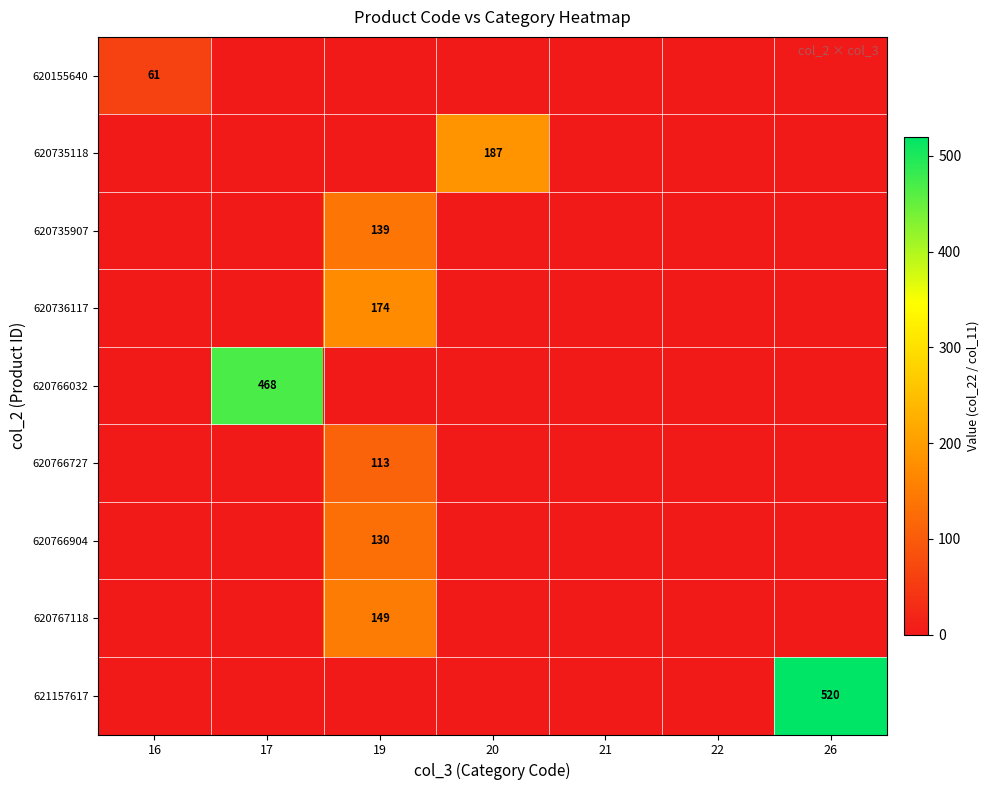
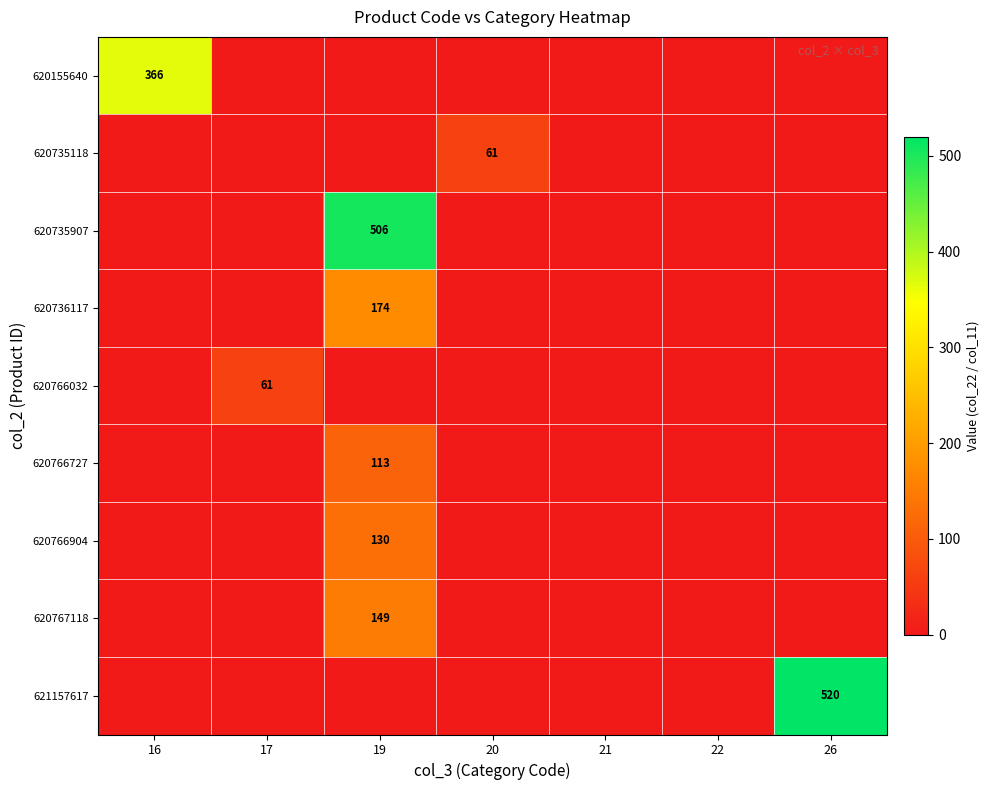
620155640, 16: 61 -> 366
620735118, 20: 187 -> 61
620735907, 19: 139 -> 506
620766032, 17: 468 -> 61
